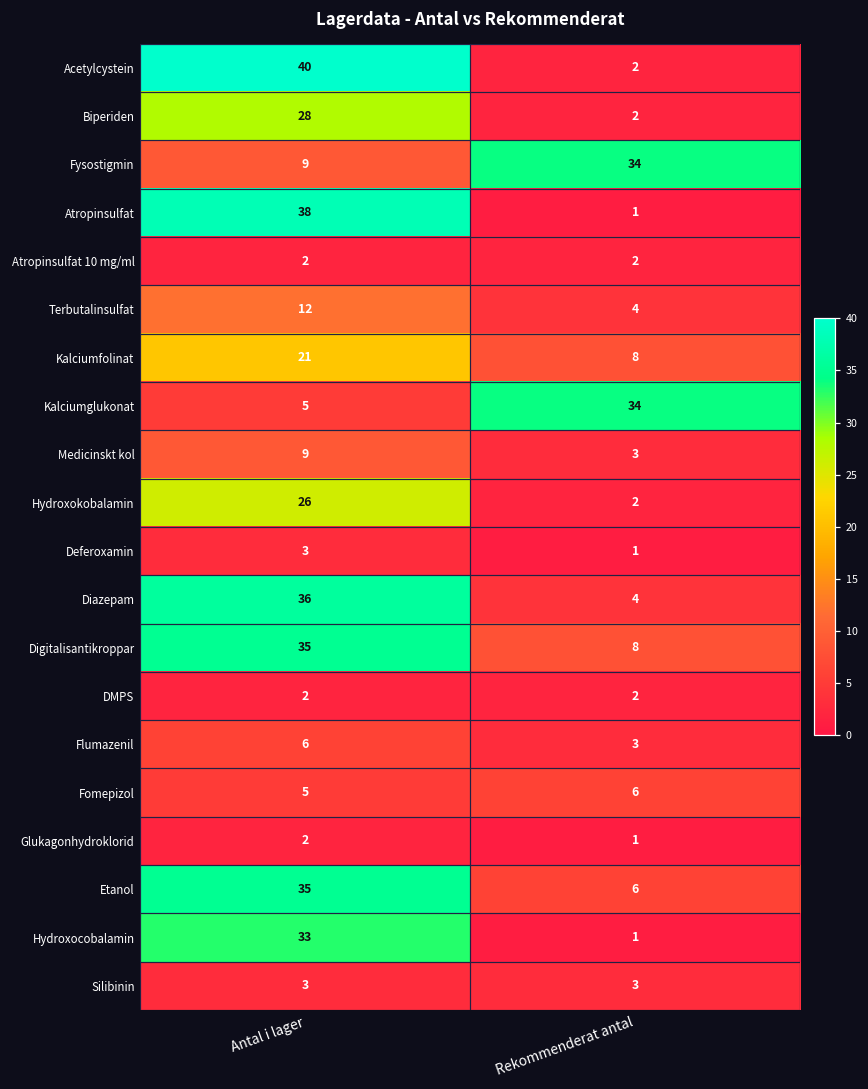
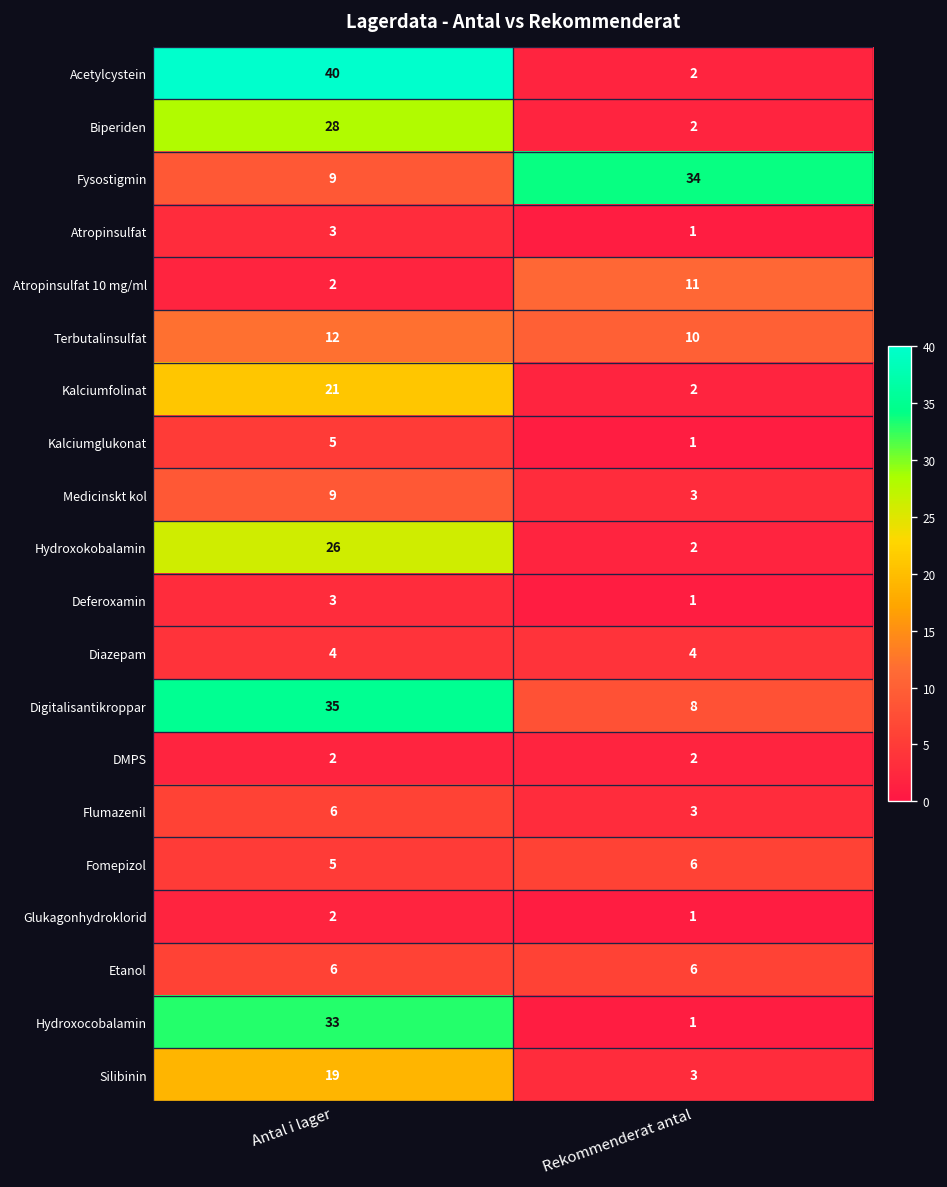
Atropinsulfat, Antal i lager: 38 -> 3
Atropinsulfat 10 mg/ml, Rekommenderat antal: 2 -> 11
Terbutalinsulfat, Rekommenderat antal: 4 -> 10
Kalciumfolinat, Rekommenderat antal: 8 -> 2
Kalciumglukonat, Rekommenderat antal: 34 -> 1
Diazepam, Antal i lager: 36 -> 4
Etanol, Antal i lager: 35 -> 6
Silibinin, Antal i lager: 3 -> 19
